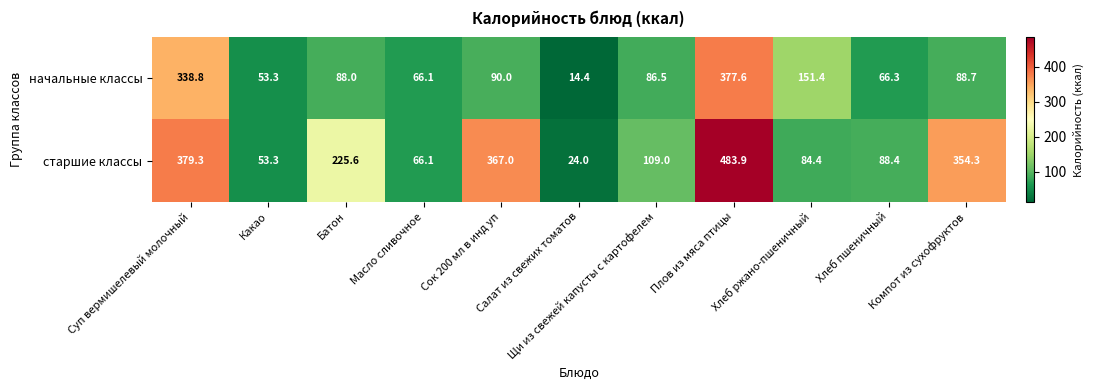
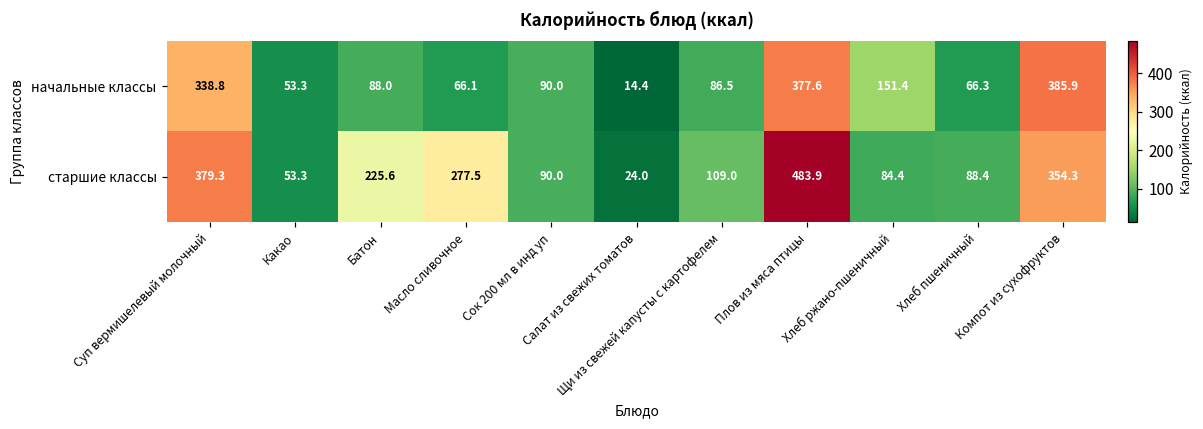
начальные классы, Компот из сухофруктов: 88.7 -> 385.9
старшие классы, Масло сливочное: 66.1 -> 277.5
старшие классы, Сок 200 мл в инд уп: 367.0 -> 90.0
